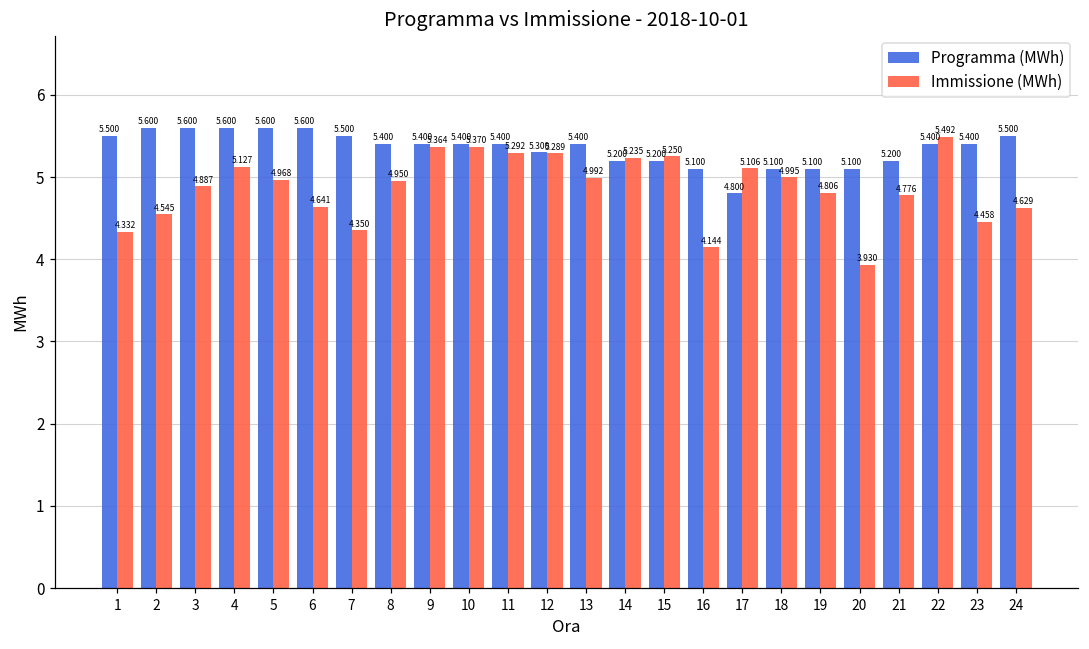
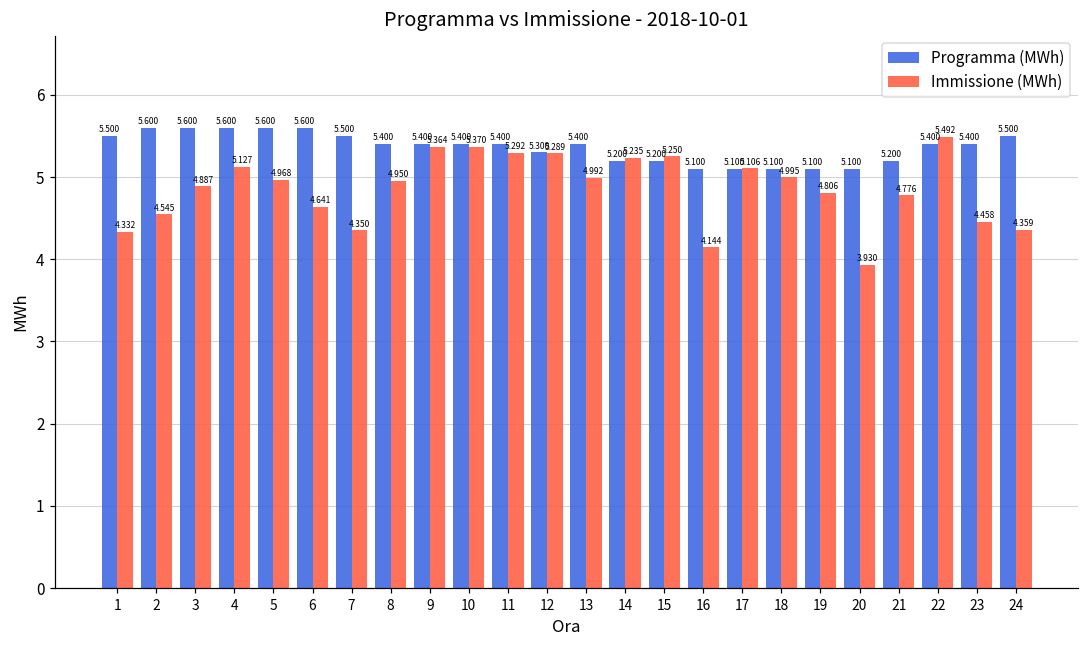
Programma (MWh), 17: 4.800 -> 5.100
Immissione (MWh), 24: 4.629 -> 4.359
